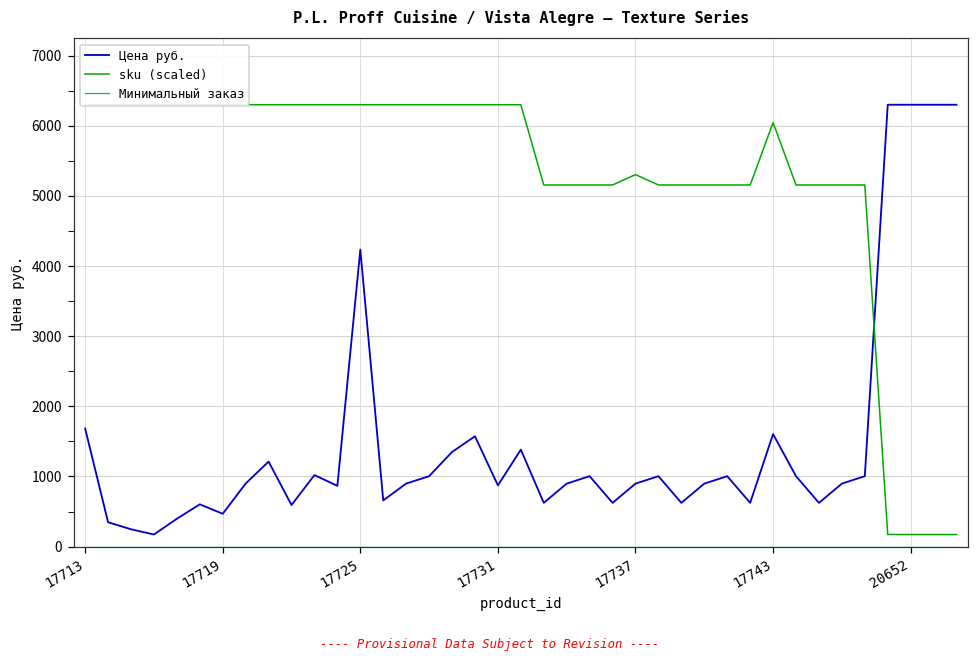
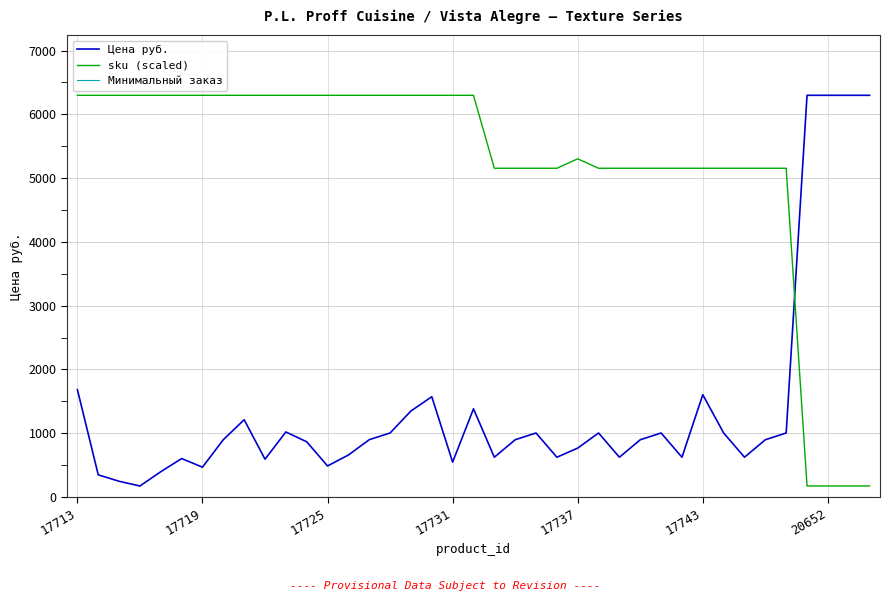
Цена руб., 17725: 4200 -> 500
Цена руб., 17731: 900 -> 500
Цена руб., 17737: 900 -> 800
sku (scaled), 17743: 6000 -> 5200
